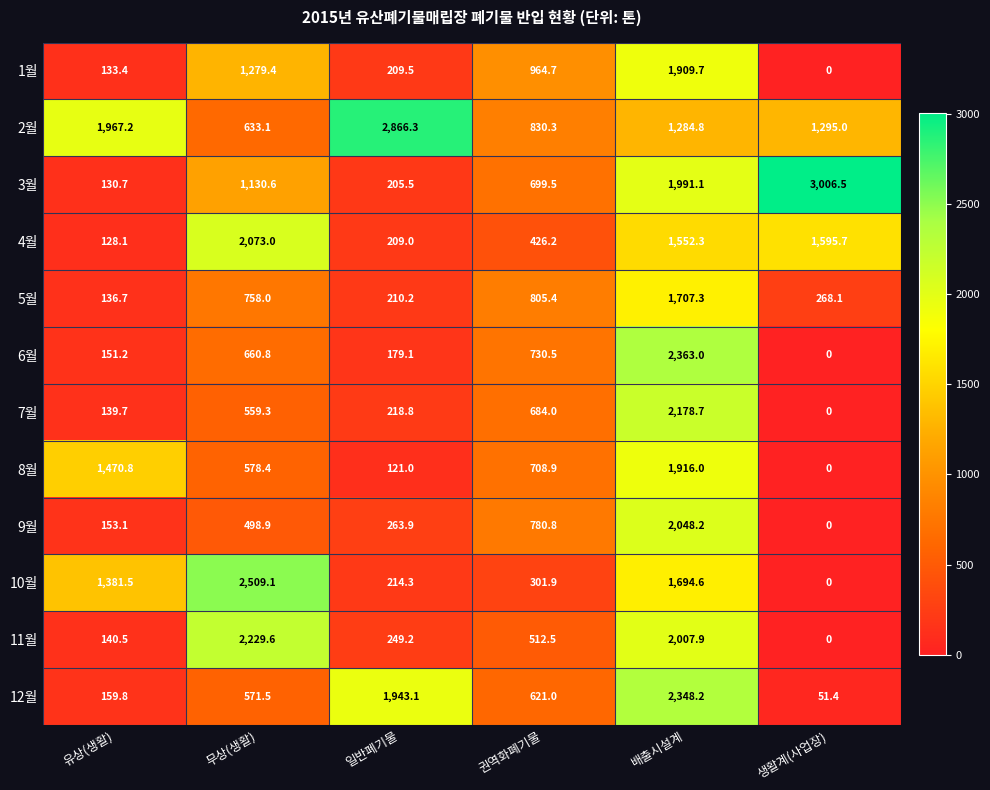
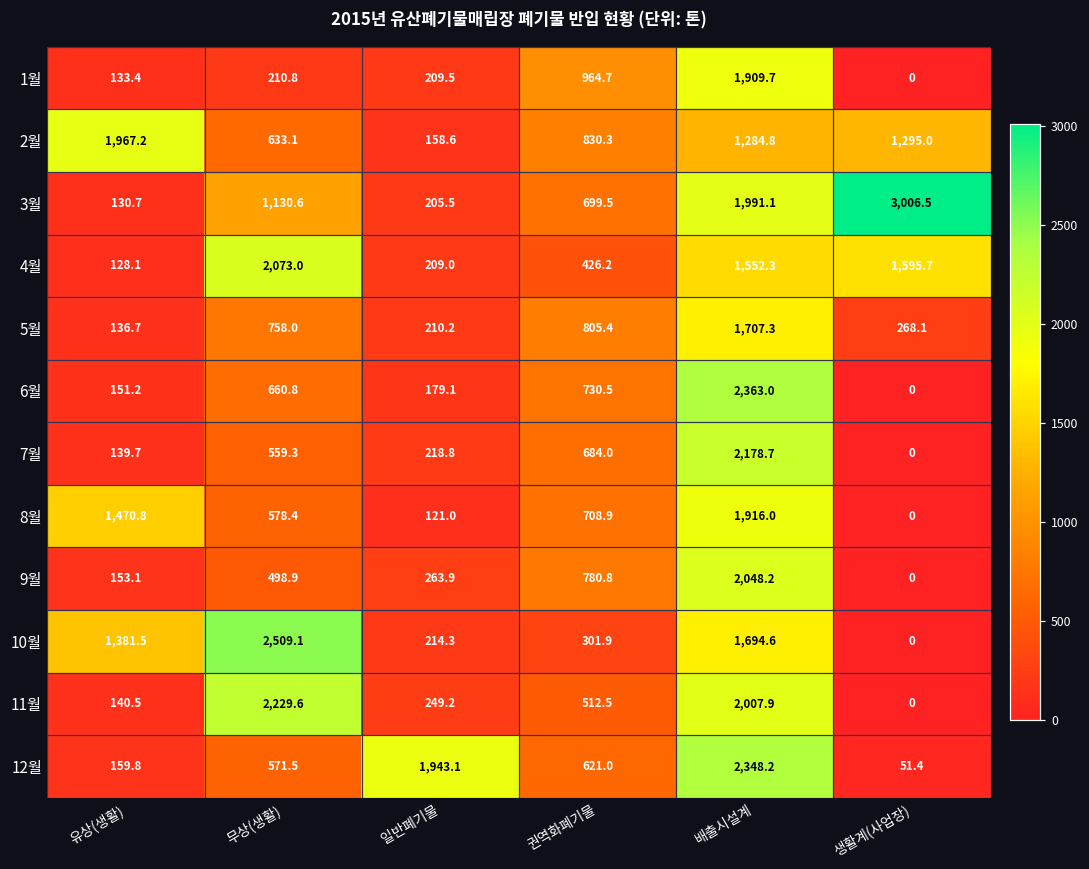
1월, 무상(생활): 1,279.4 -> 210.8
2월, 일반폐기물: 2,866.3 -> 158.6
